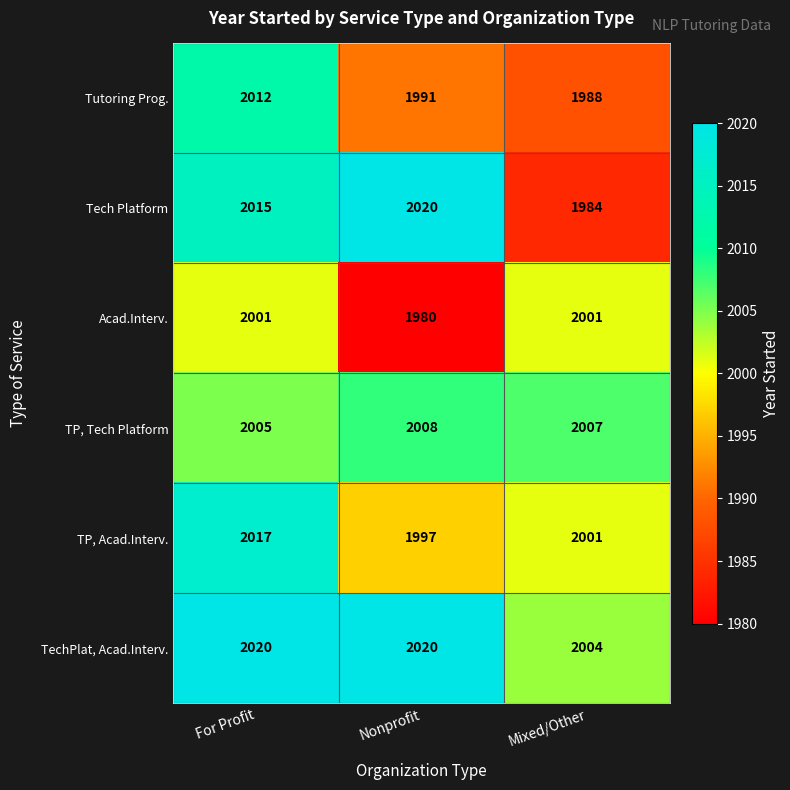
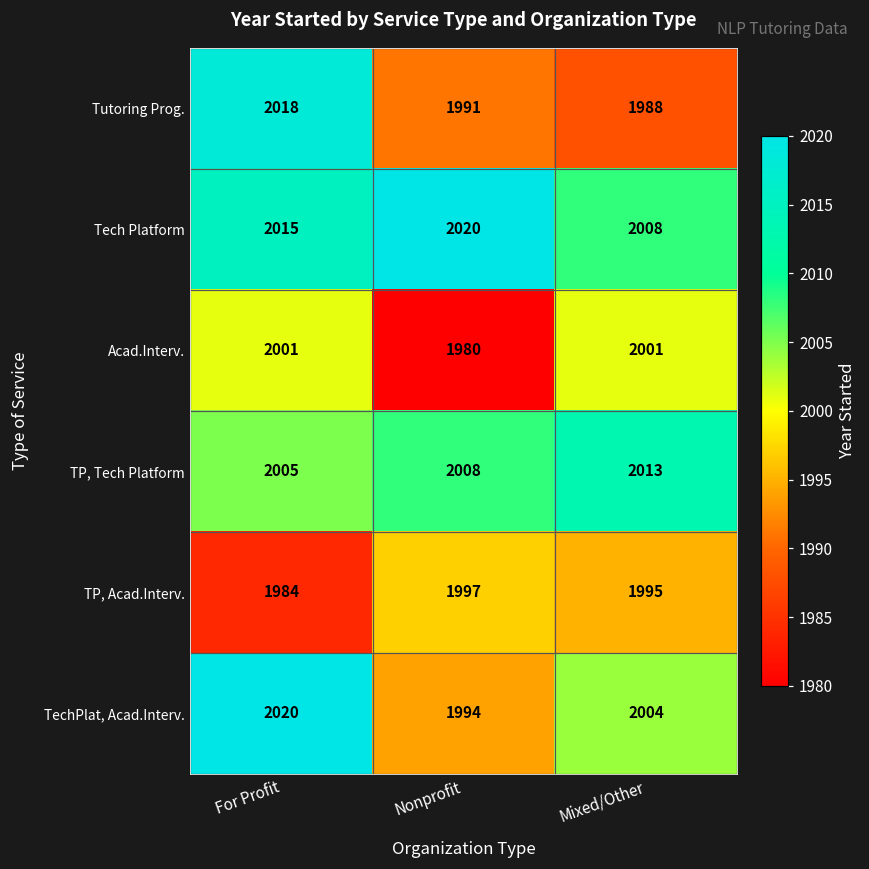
Tutoring Prog., For Profit: 2012 -> 2018
Tech Platform, Mixed/Other: 1984 -> 2008
TP, Tech Platform, Mixed/Other: 2007 -> 2013
TP, Acad.Interv., For Profit: 2017 -> 1984
TP, Acad.Interv., Mixed/Other: 2001 -> 1995
TechPlat, Acad.Interv., Nonprofit: 2020 -> 1994
